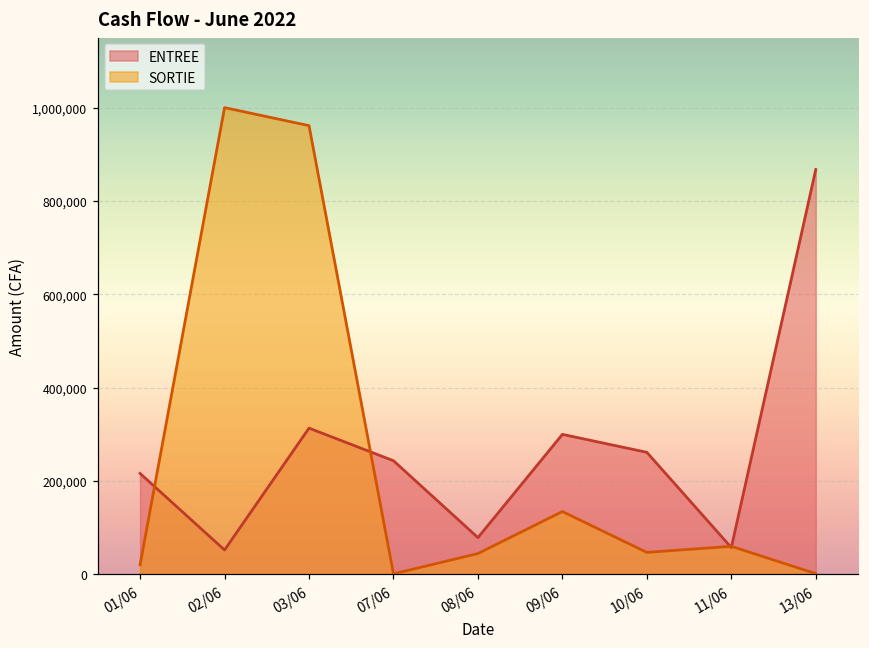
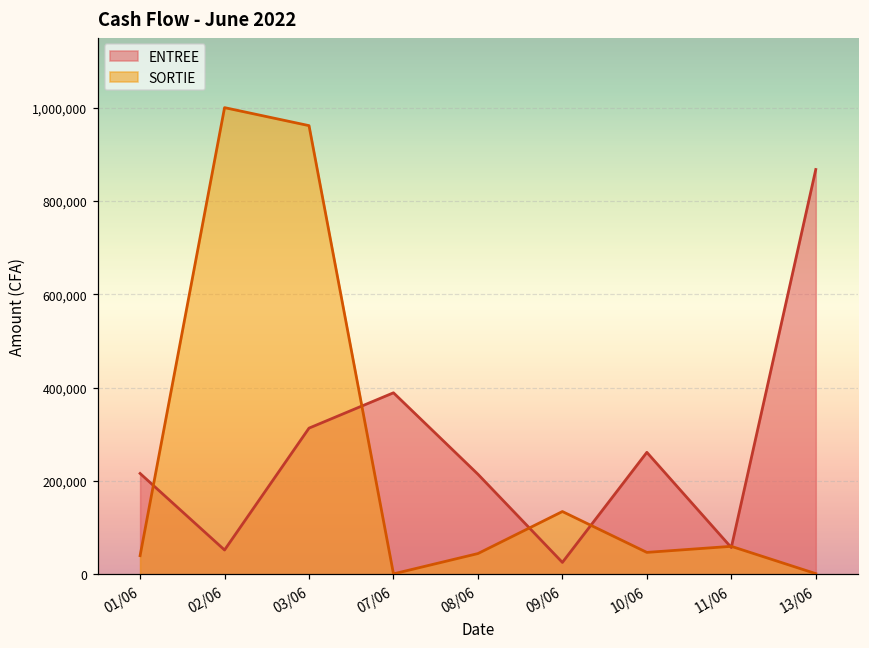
SORTIE, 01/06: 20,000 -> 40,000
ENTREE, 07/06: 240,000 -> 390,000
ENTREE, 08/06: 80,000 -> 210,000
ENTREE, 09/06: 300,000 -> 30,000
